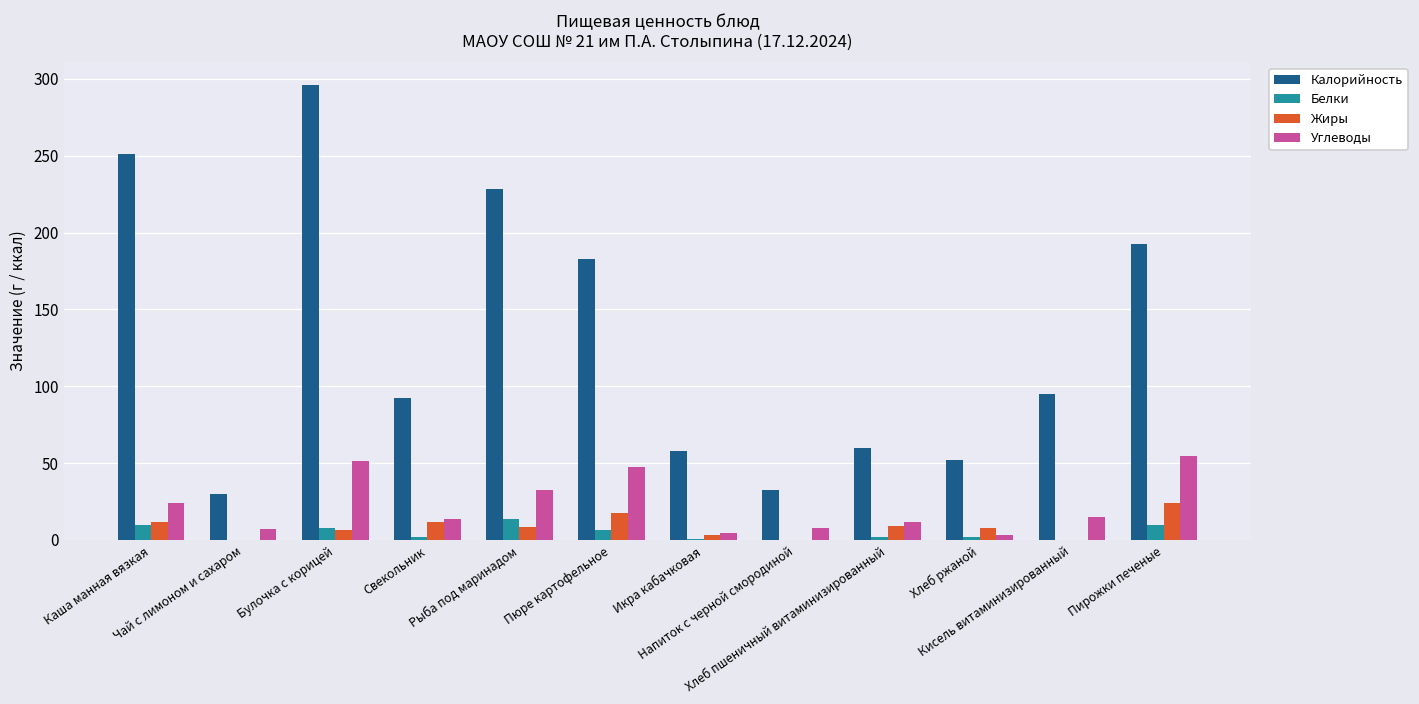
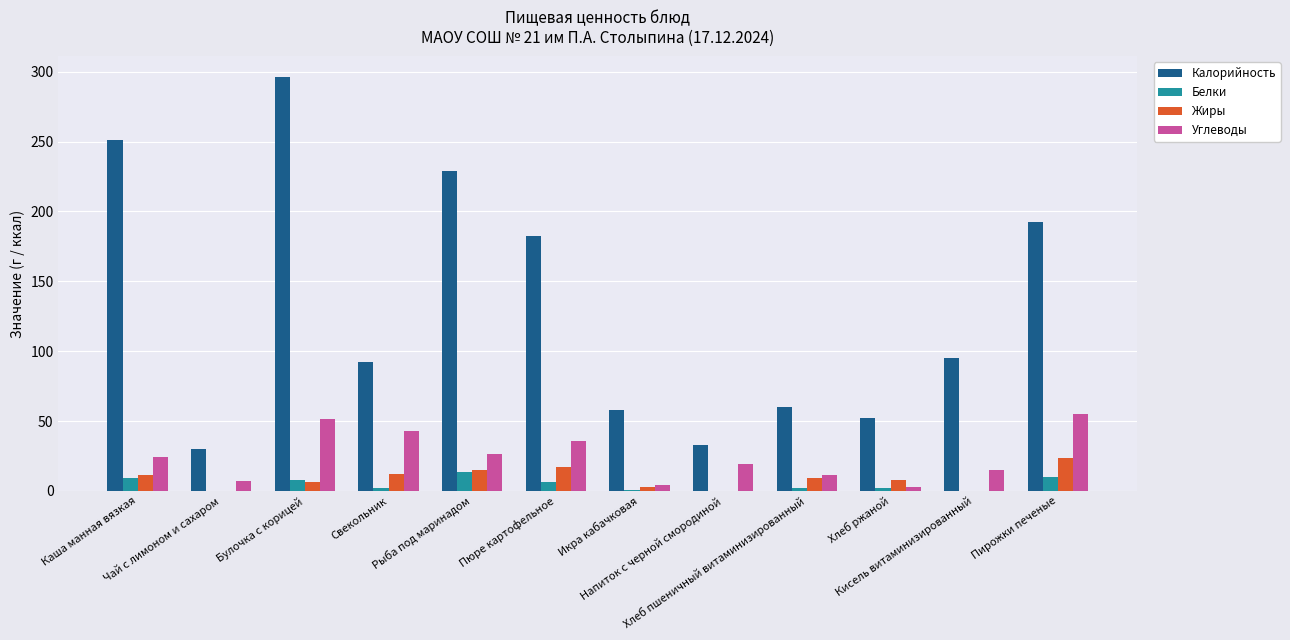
Углеводы, Свекольник: 14 -> 43
Жиры, Рыба под маринадом: 9 -> 15
Углеводы, Рыба под маринадом: 33 -> 27
Углеводы, Пюре картофельное: 47 -> 36
Углеводы, Напиток с черной смородиной: 8 -> 19
